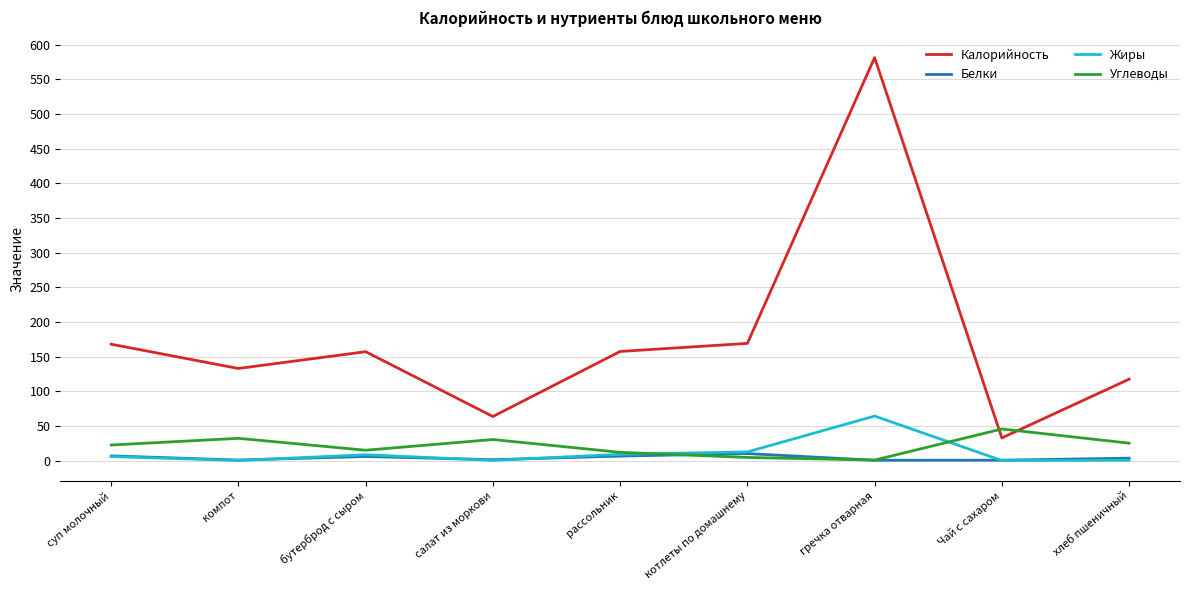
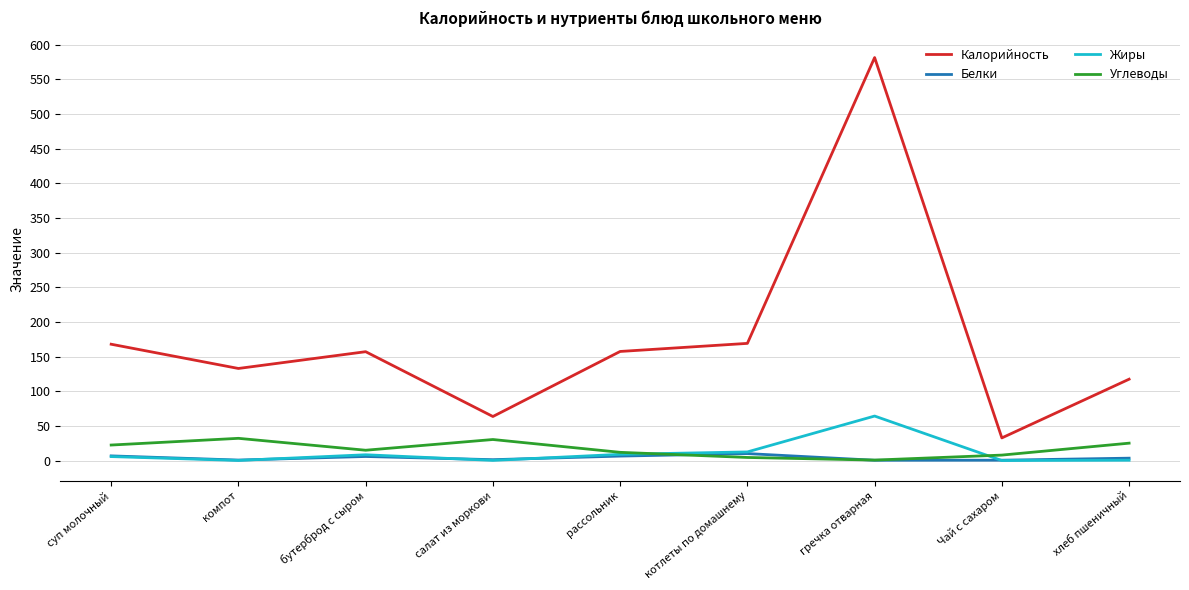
Углеводы, Чай с сахаром: 50 -> 10
